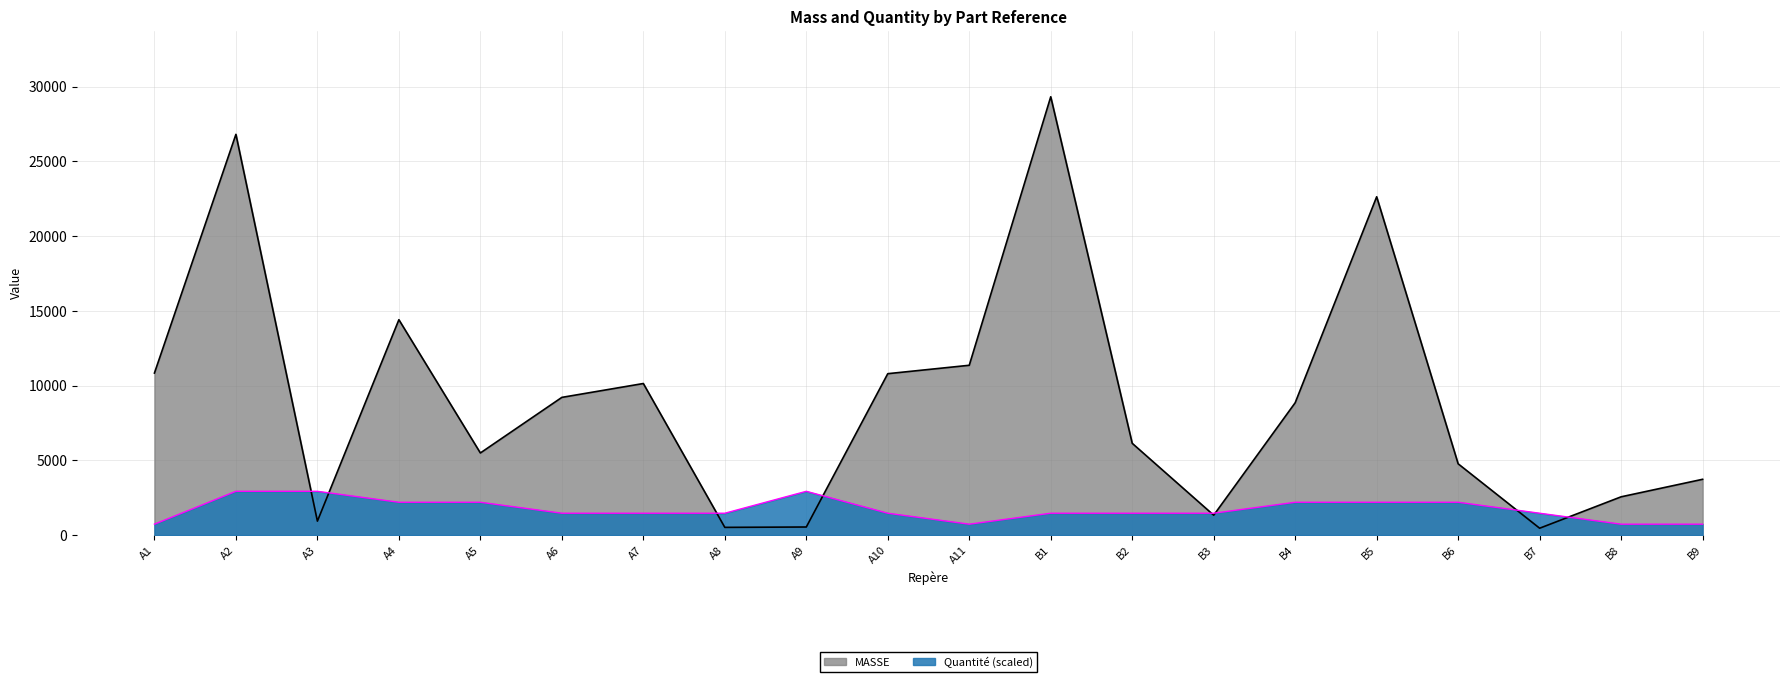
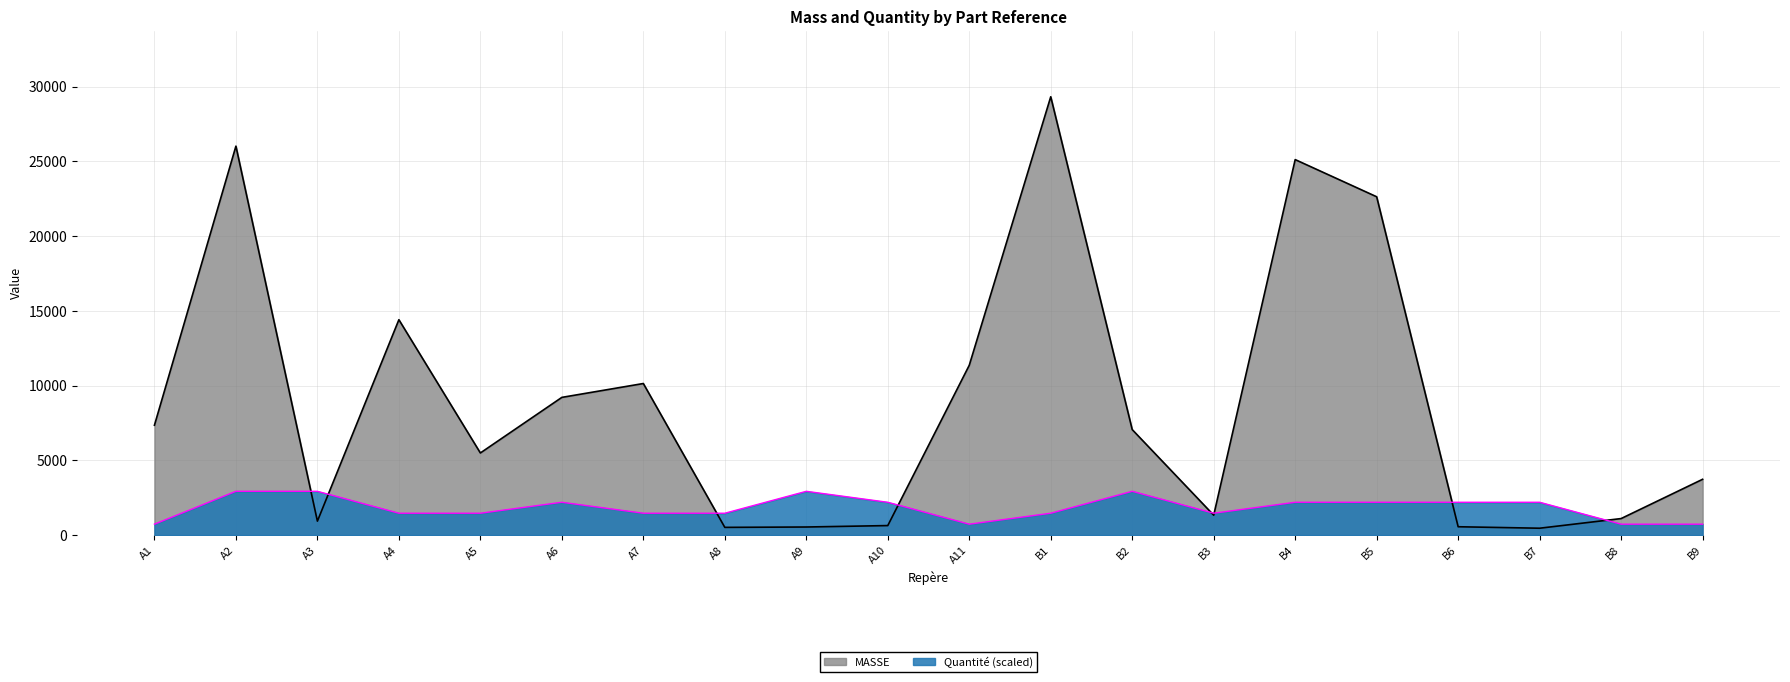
MASSE, A1: 10800 -> 7400
MASSE, A2: 26800 -> 26000
Quantité (scaled), A4: 2200 -> 1500
Quantité (scaled), A5: 2200 -> 1500
Quantité (scaled), A6: 1500 -> 2200
MASSE, A10: 10800 -> 600
Quantité (scaled), A10: 1500 -> 2200
MASSE, B2: 6100 -> 7100
Quantité (scaled), B2: 1500 -> 2900
MASSE, B4: 8900 -> 25100
MASSE, B6: 4800 -> 600
Quantité (scaled), B7: 1500 -> 2200
MASSE, B8: 2600 -> 1100
